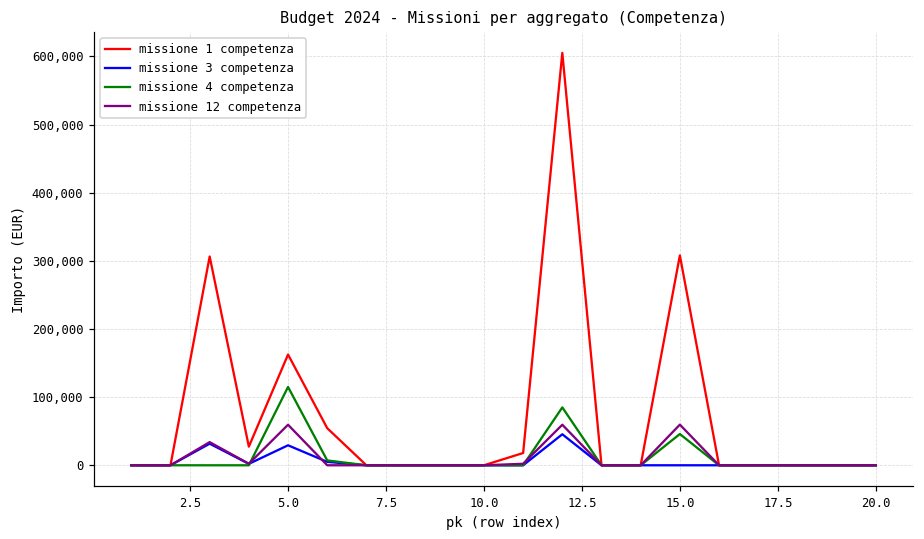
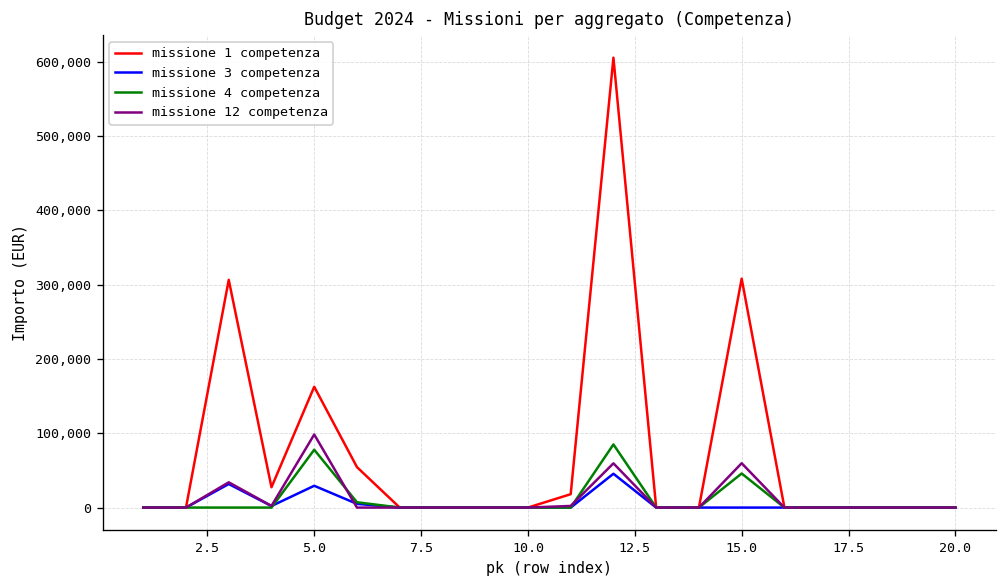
missione 4 competenza, 5.0: 110,000 -> 80,000
missione 12 competenza, 5.0: 60,000 -> 100,000
